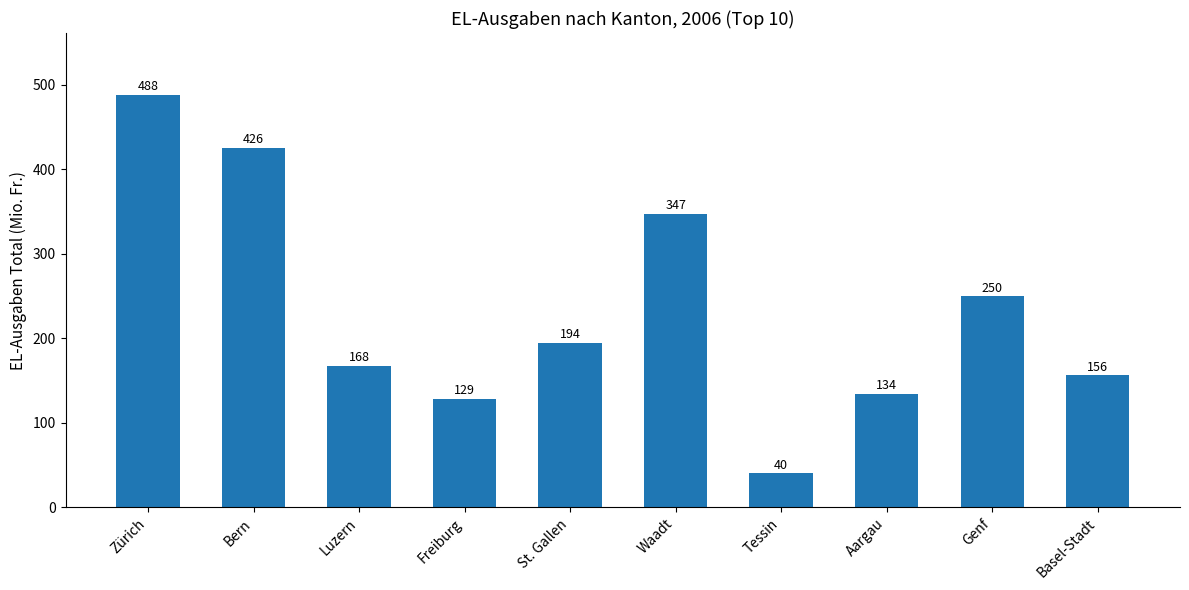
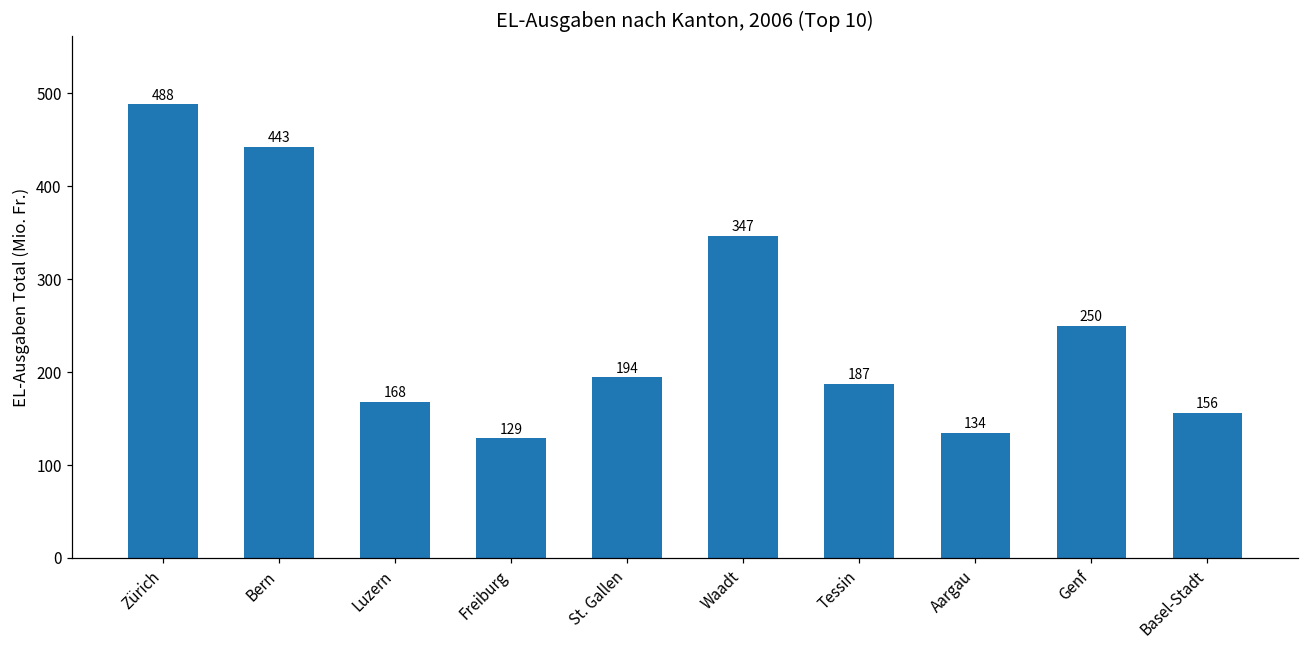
Bern: 426 -> 443
Tessin: 40 -> 187
